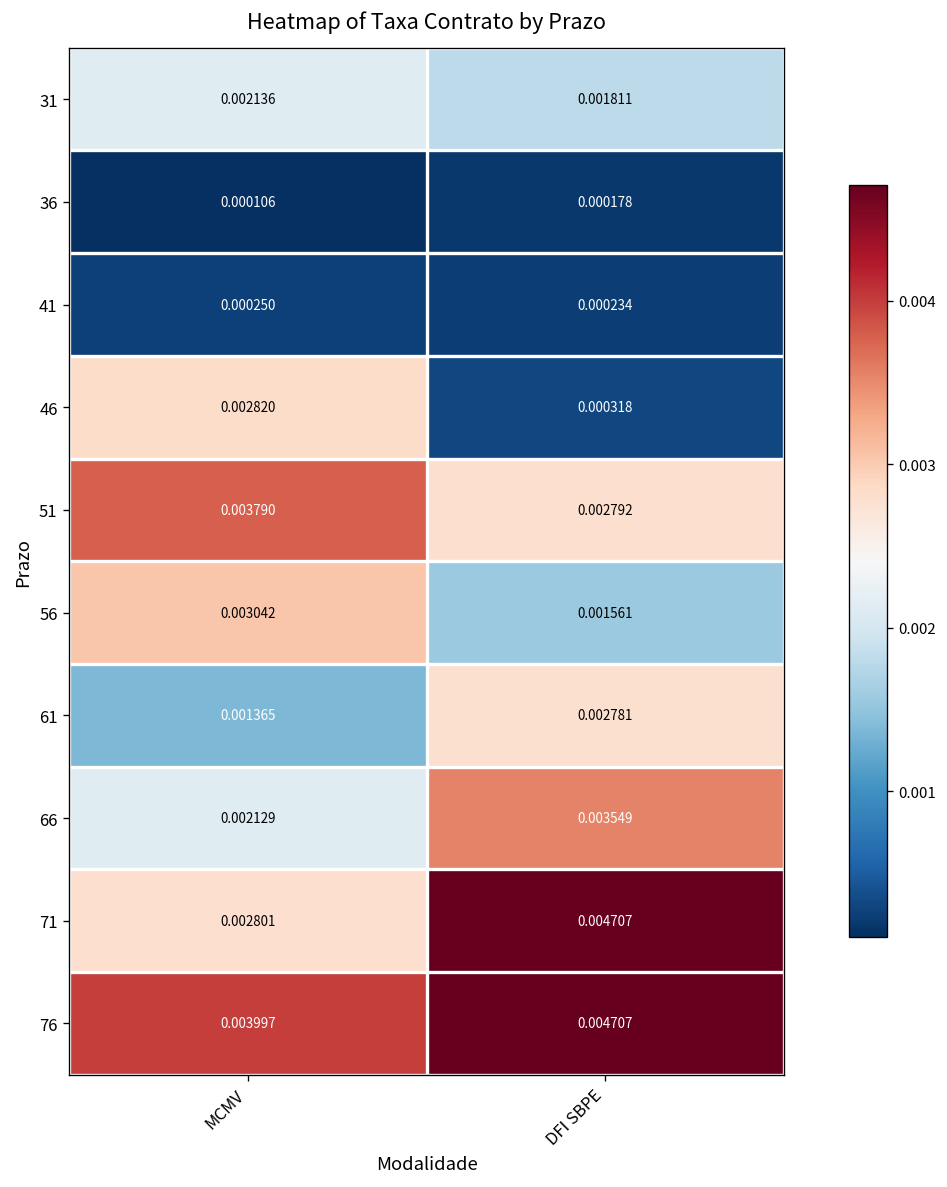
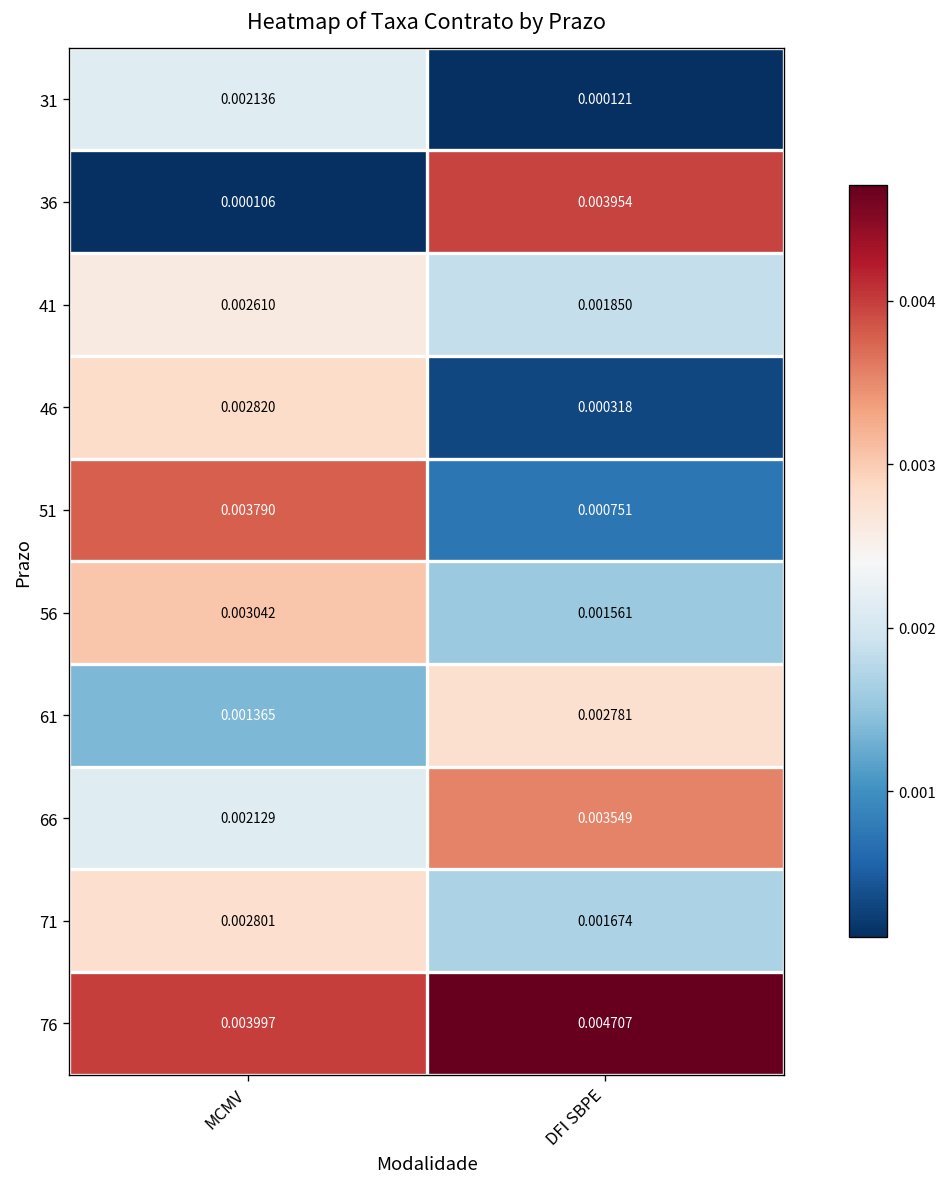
31, DFI SBPE: 0.001811 -> 0.000121
36, DFI SBPE: 0.000178 -> 0.003954
41, MCMV: 0.000250 -> 0.002610
41, DFI SBPE: 0.000234 -> 0.001850
51, DFI SBPE: 0.002792 -> 0.000751
71, DFI SBPE: 0.004707 -> 0.001674
